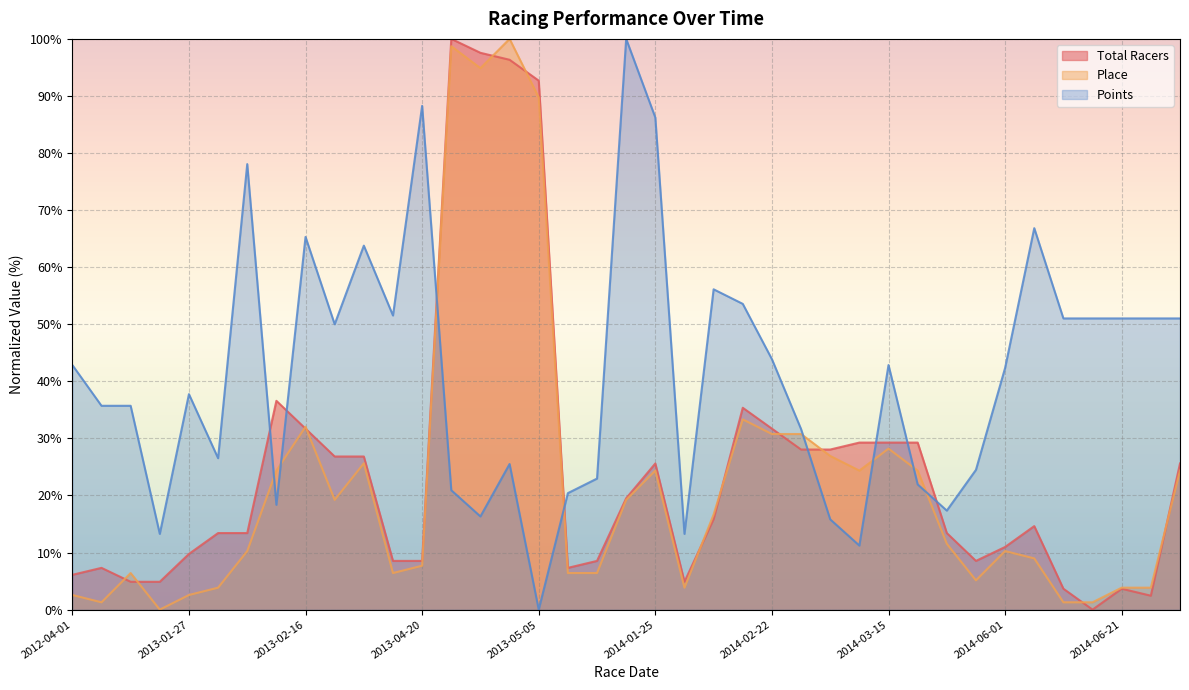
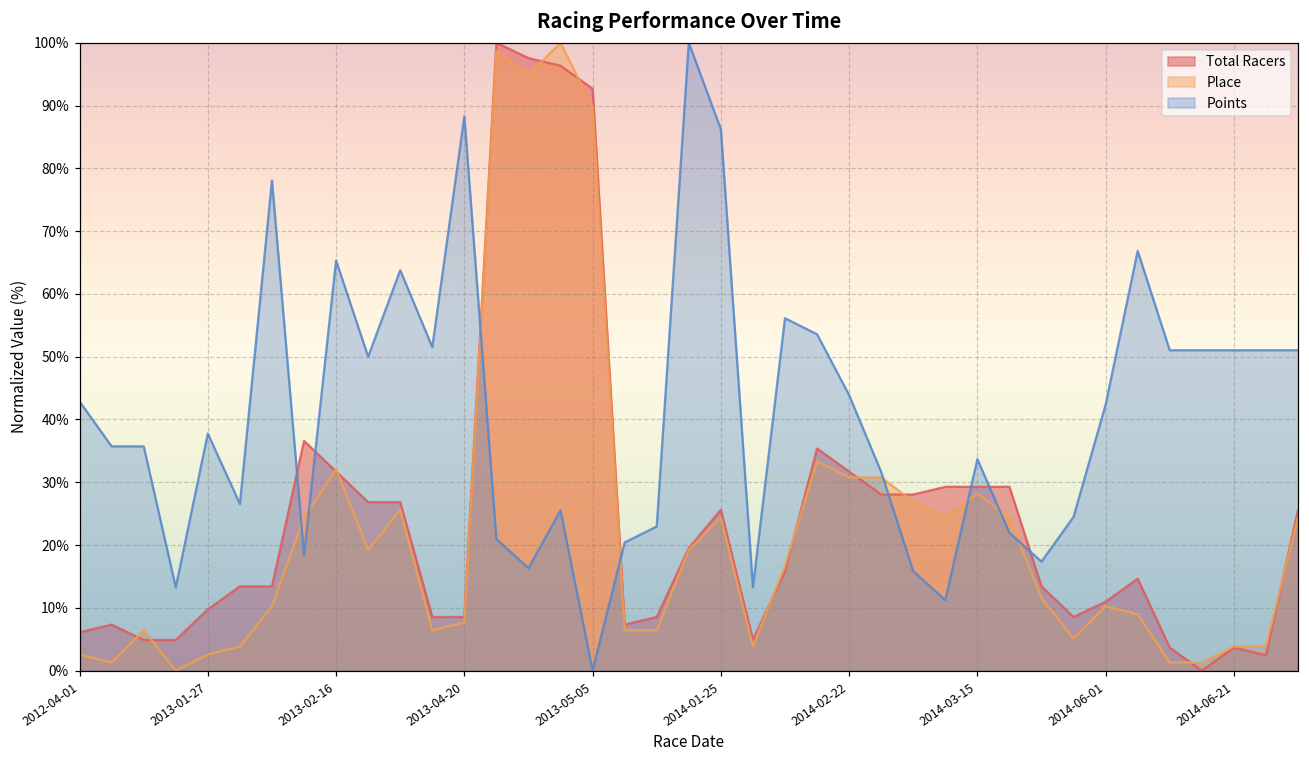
Points, 2014-03-15: 43% -> 34%
